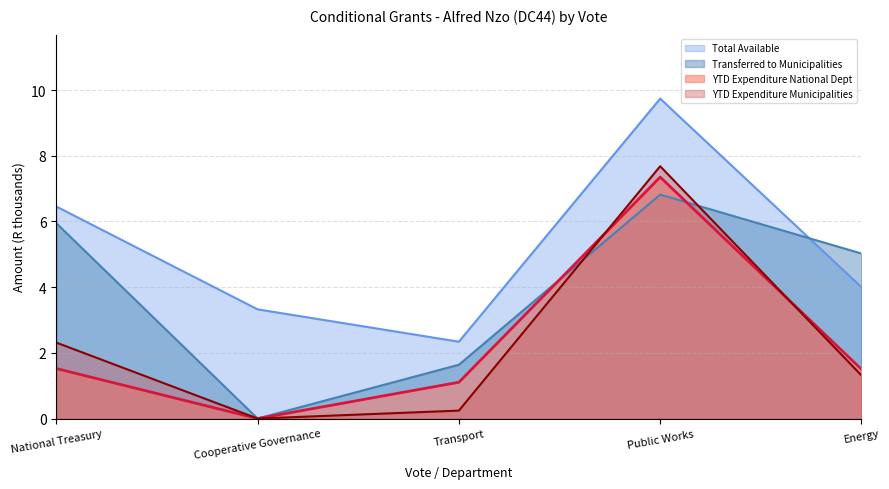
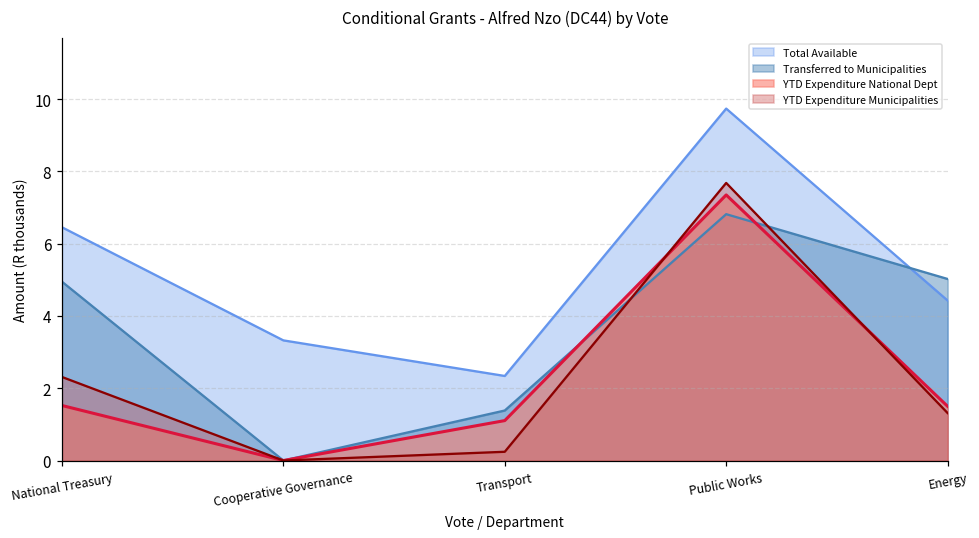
Transferred to Municipalities, National Treasury: 5.9 -> 5.0
Transferred to Municipalities, Transport: 1.6 -> 1.4
Total Available, Energy: 4.0 -> 4.4
